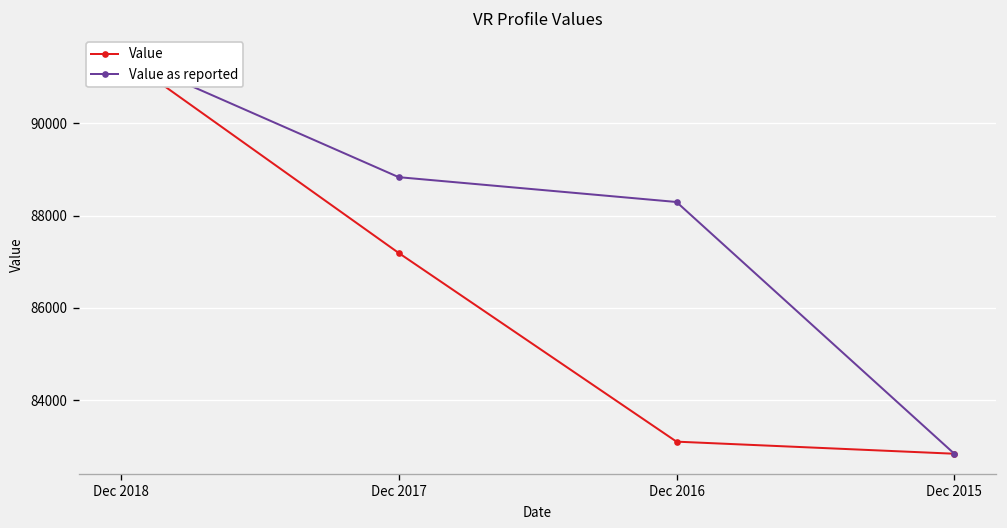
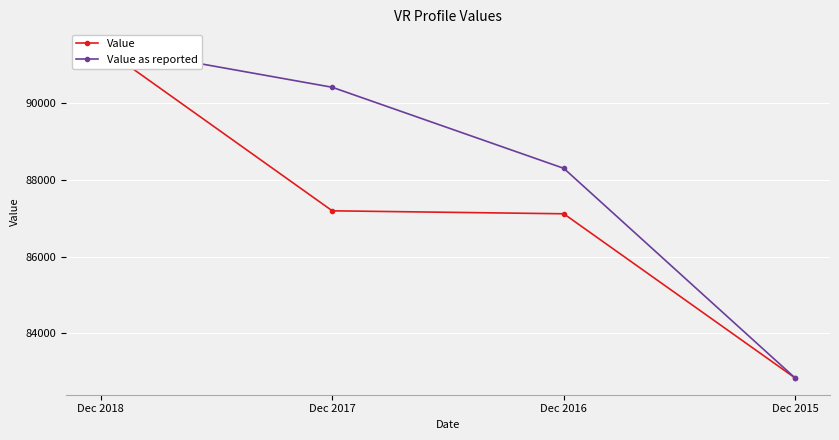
Value as reported, Dec 2017: 88800 -> 90400
Value, Dec 2016: 83100 -> 87100
